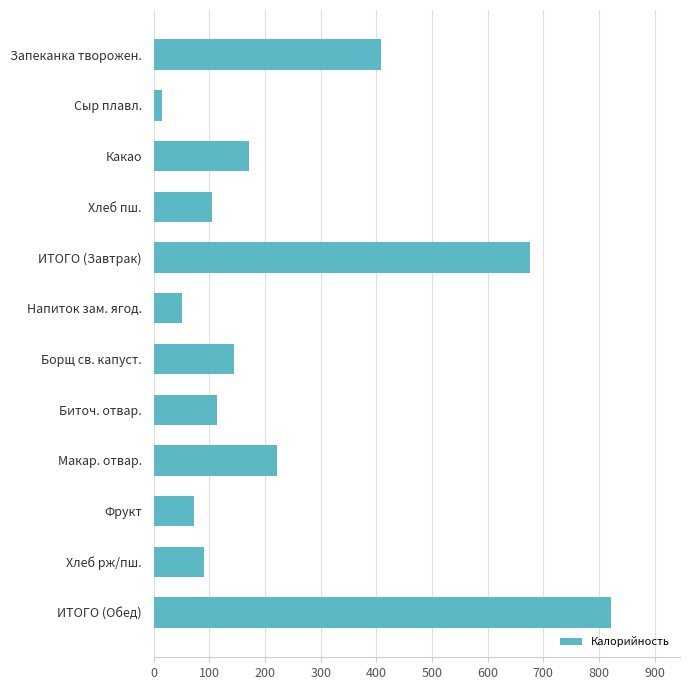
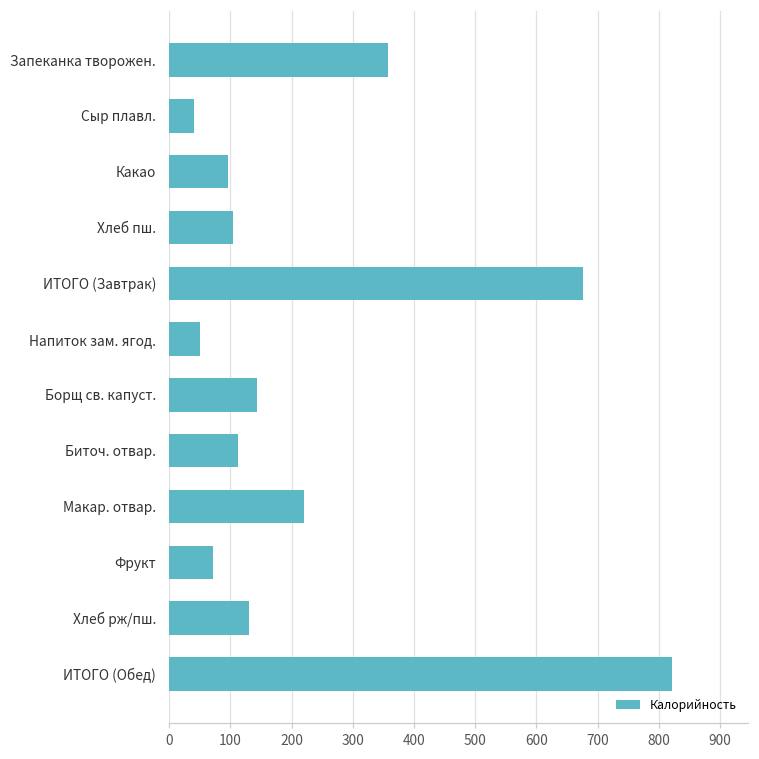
Запеканка творожен.: 410 -> 360
Сыр плавл.: 10 -> 40
Какао: 170 -> 100
Хлеб рж/пш.: 90 -> 130
